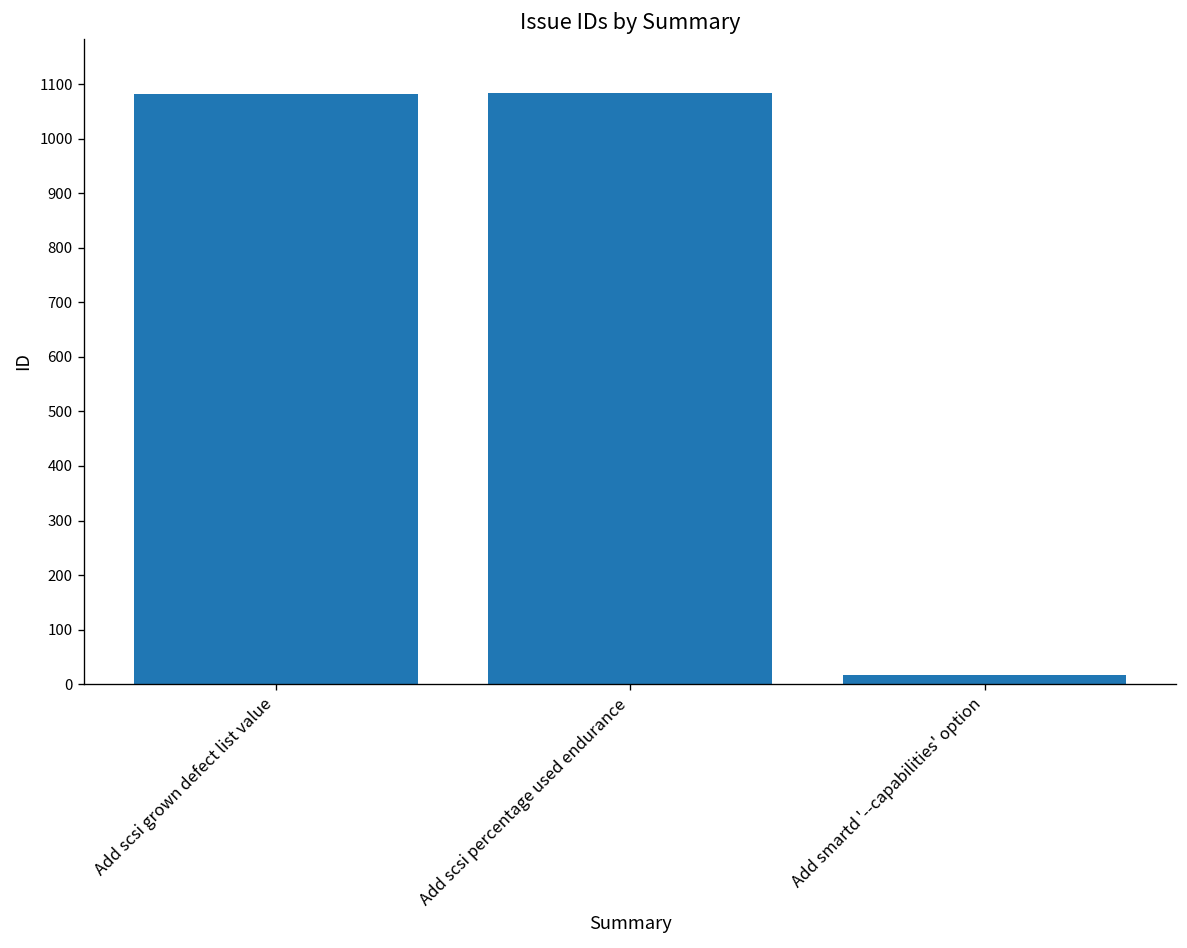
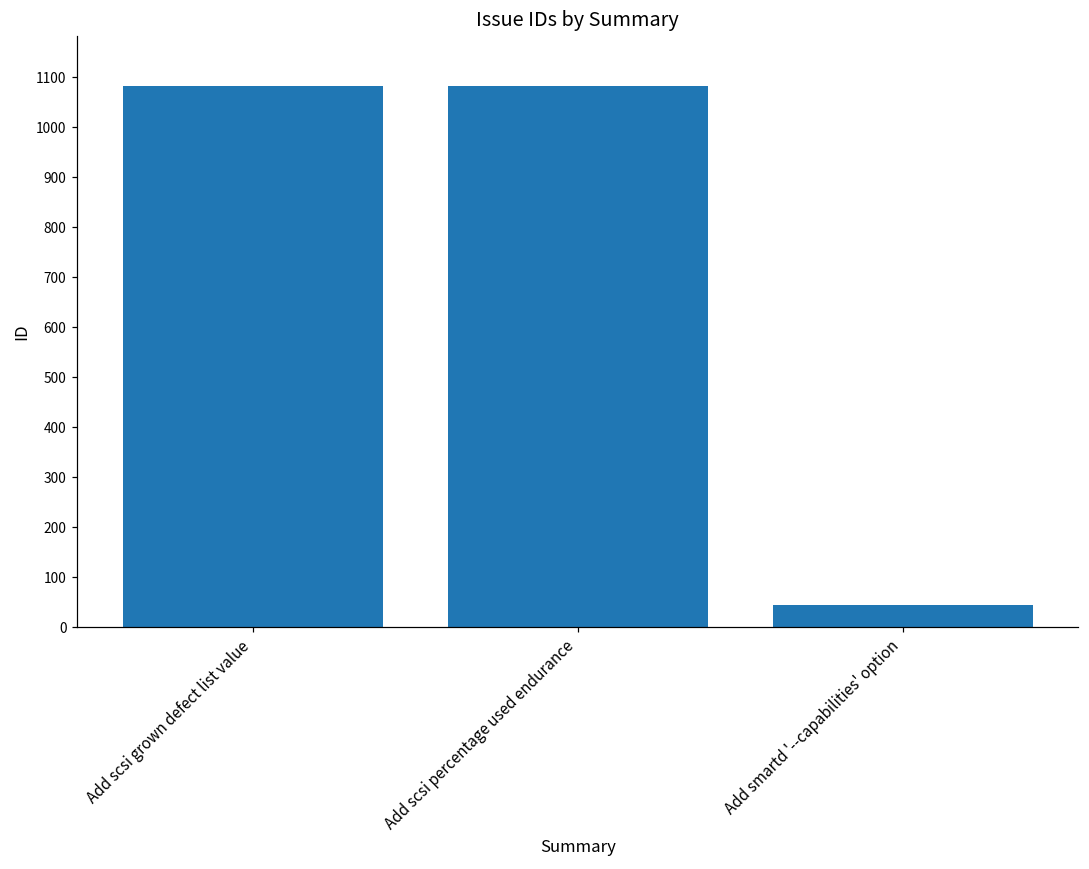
Add smartd '--capabilities' option: 20 -> 50
